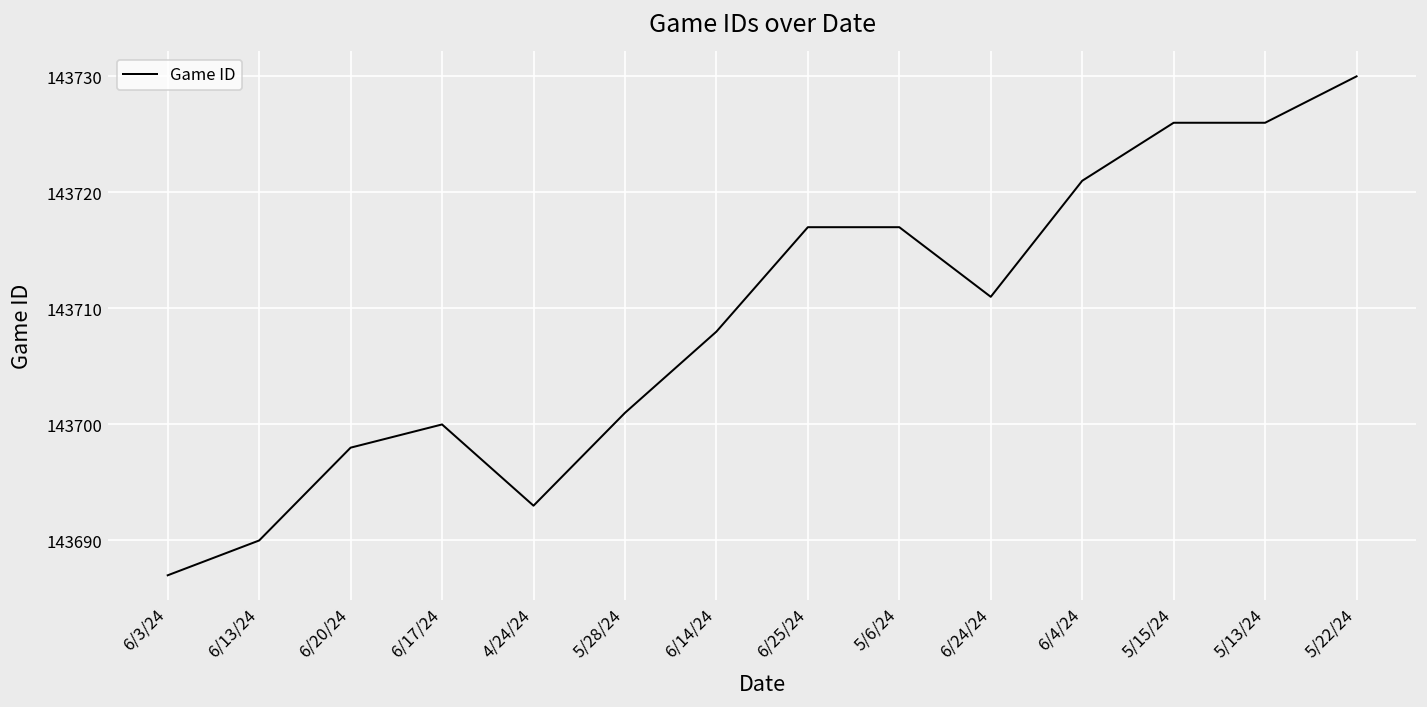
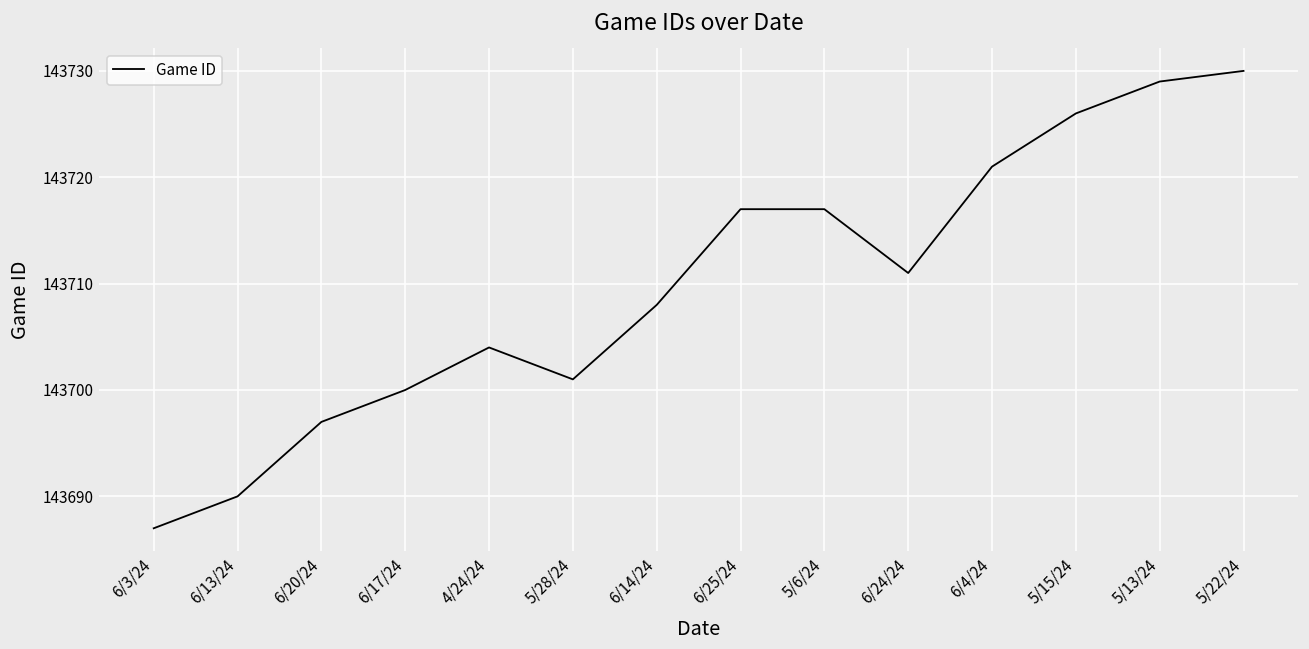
6/20/24: 143698 -> 143697
4/24/24: 143693 -> 143704
5/13/24: 143726 -> 143729
